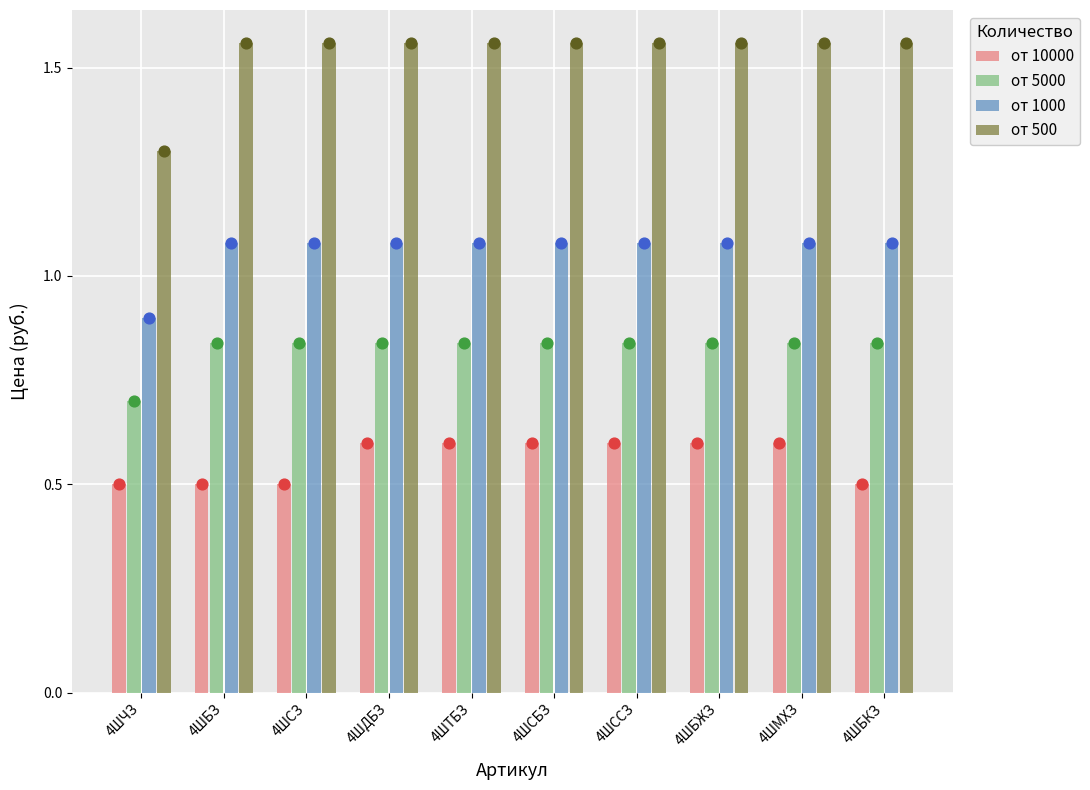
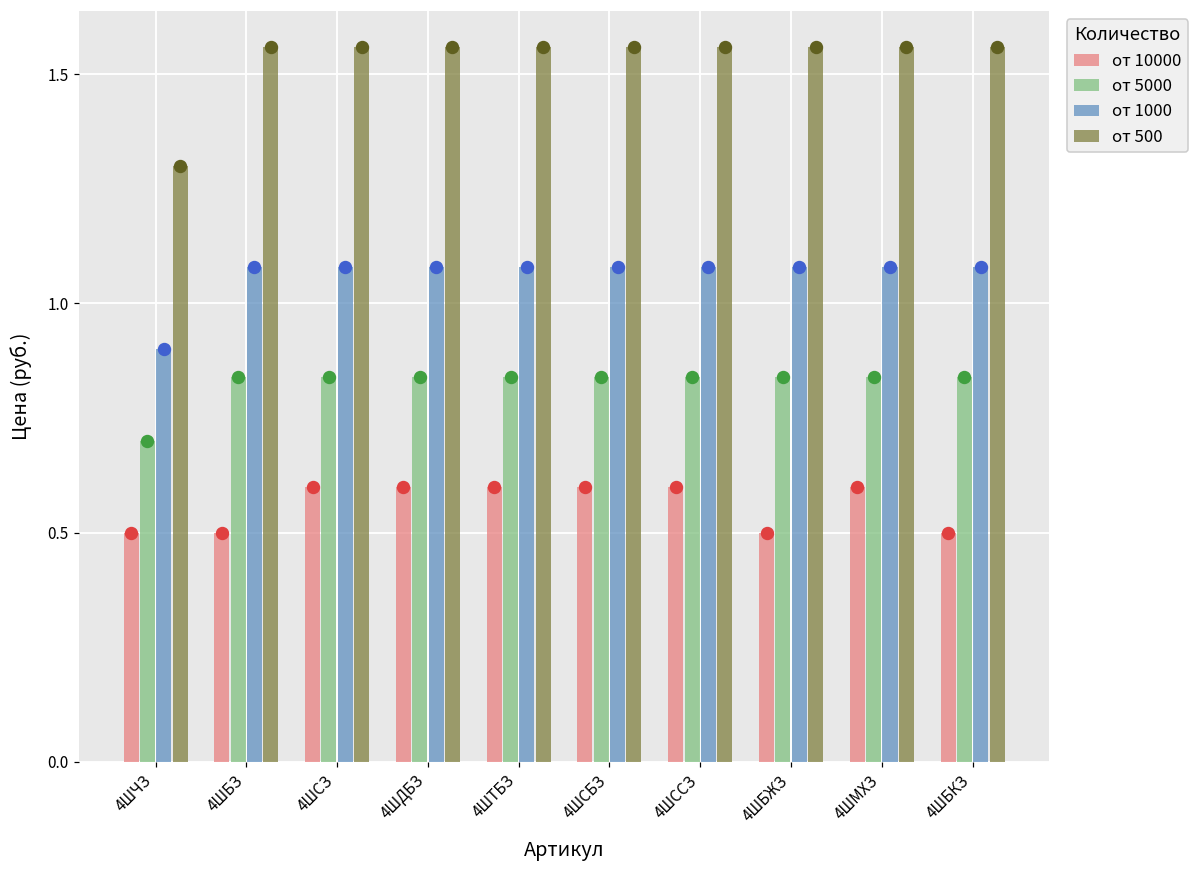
от 10000, 4ШСЗ: 0.5 -> 0.6
от 10000, 4ШБЖЗ: 0.6 -> 0.5
